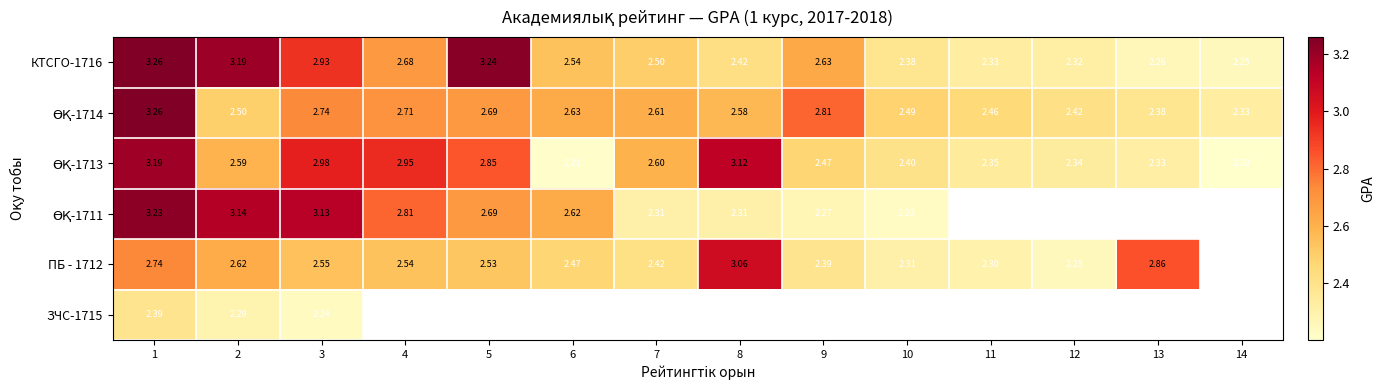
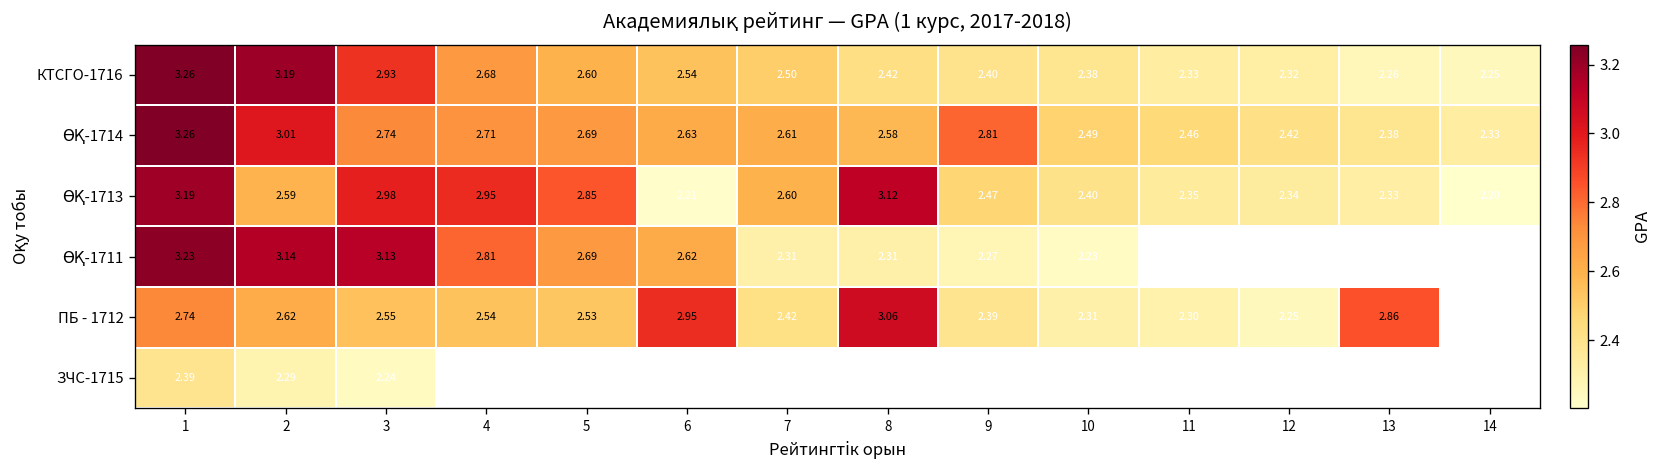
КТСГО-1716, 5: 3.24 -> 2.60
КТСГО-1716, 9: 2.63 -> 2.40
ӨҚ-1714, 2: 2.50 -> 3.01
ПБ - 1712, 6: 2.47 -> 2.95
